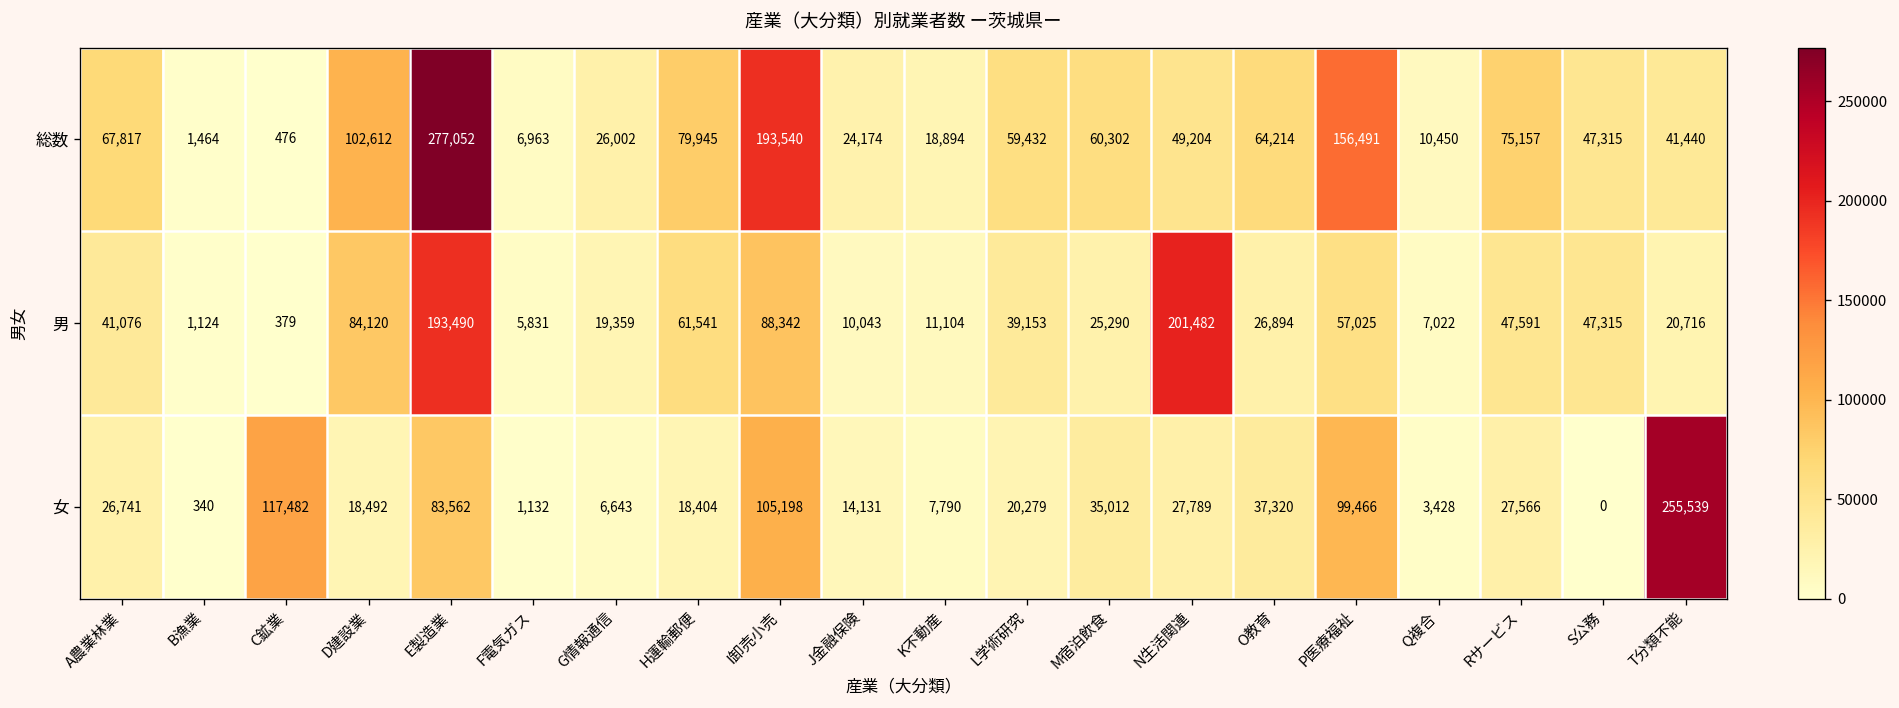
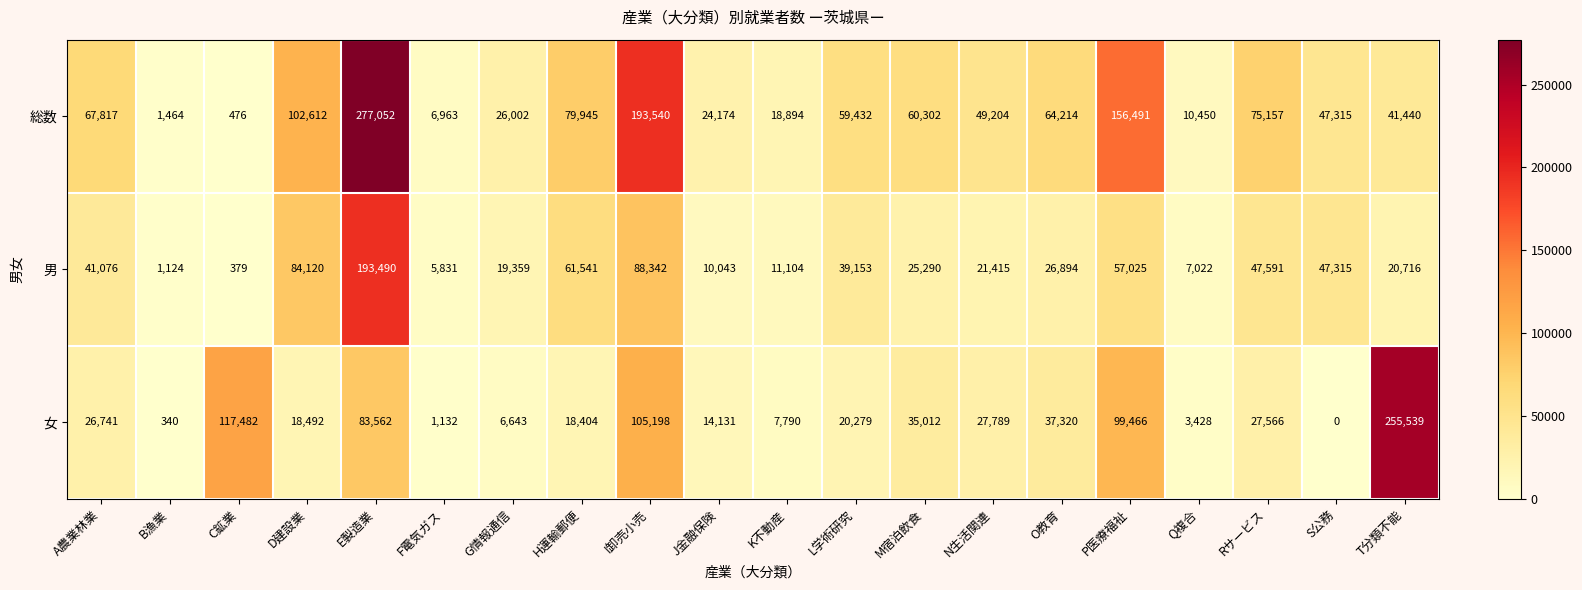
男, N生活関連: 201,482 -> 21,415
